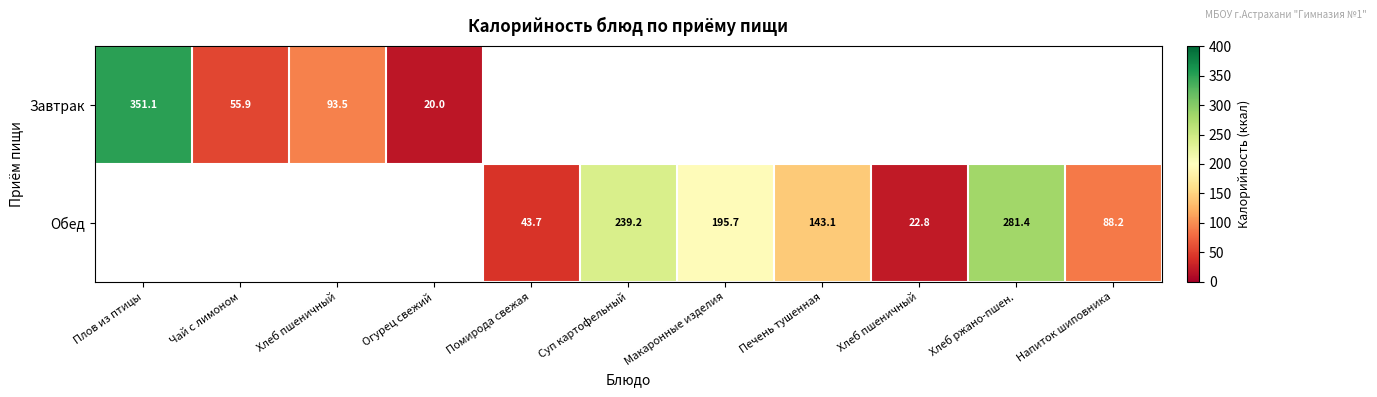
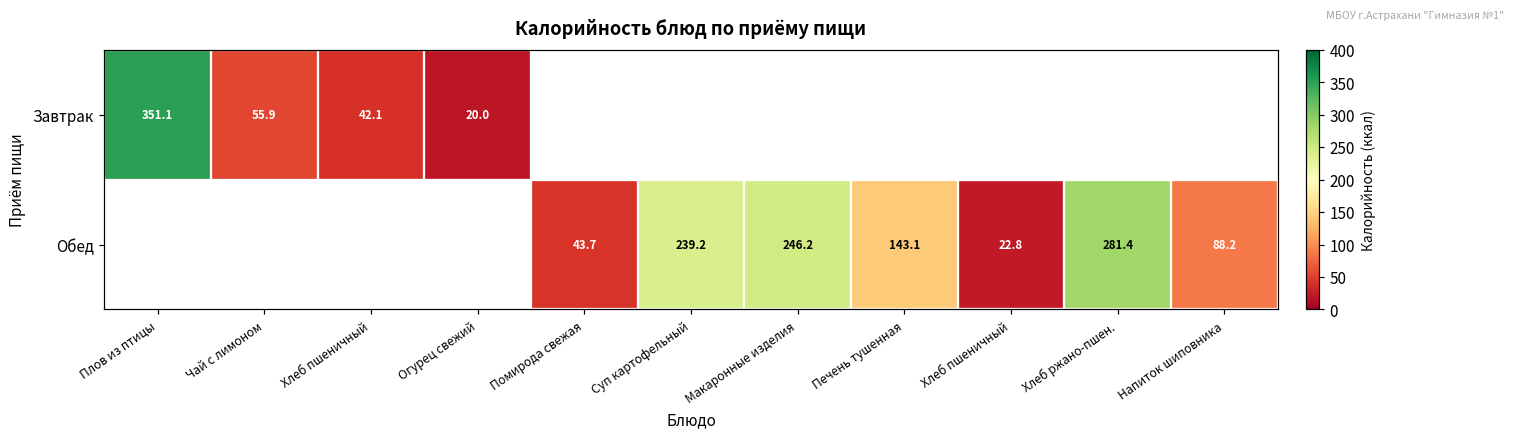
Завтрак, Хлеб пшеничный: 93.5 -> 42.1
Обед, Макаронные изделия: 195.7 -> 246.2
